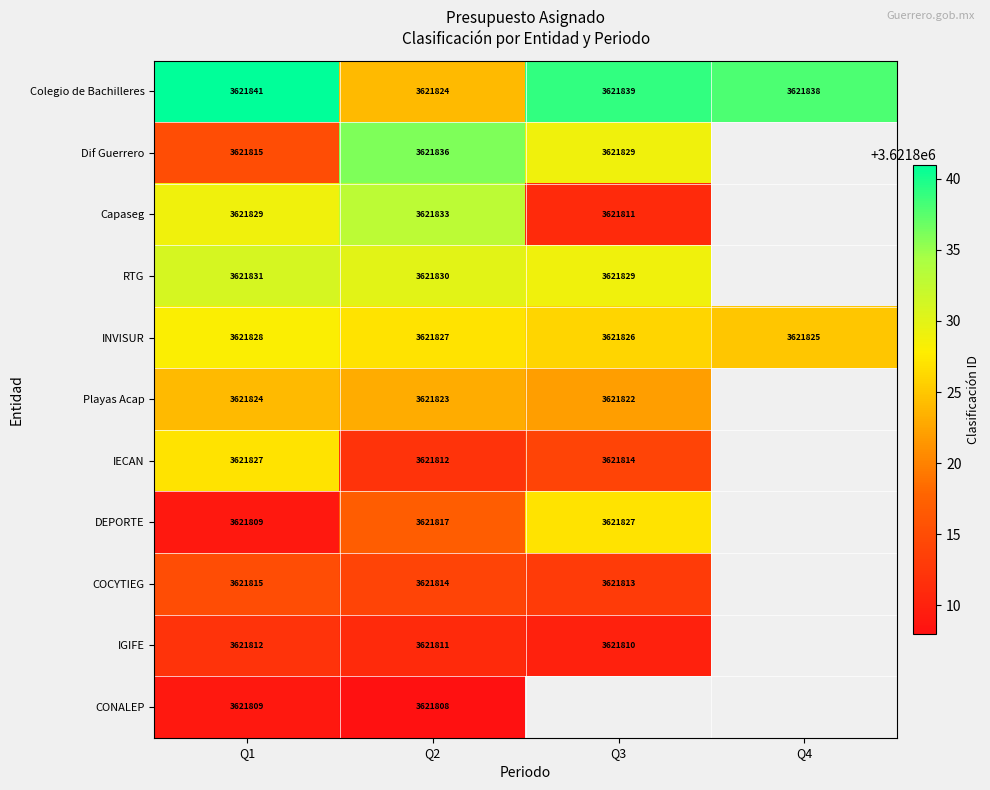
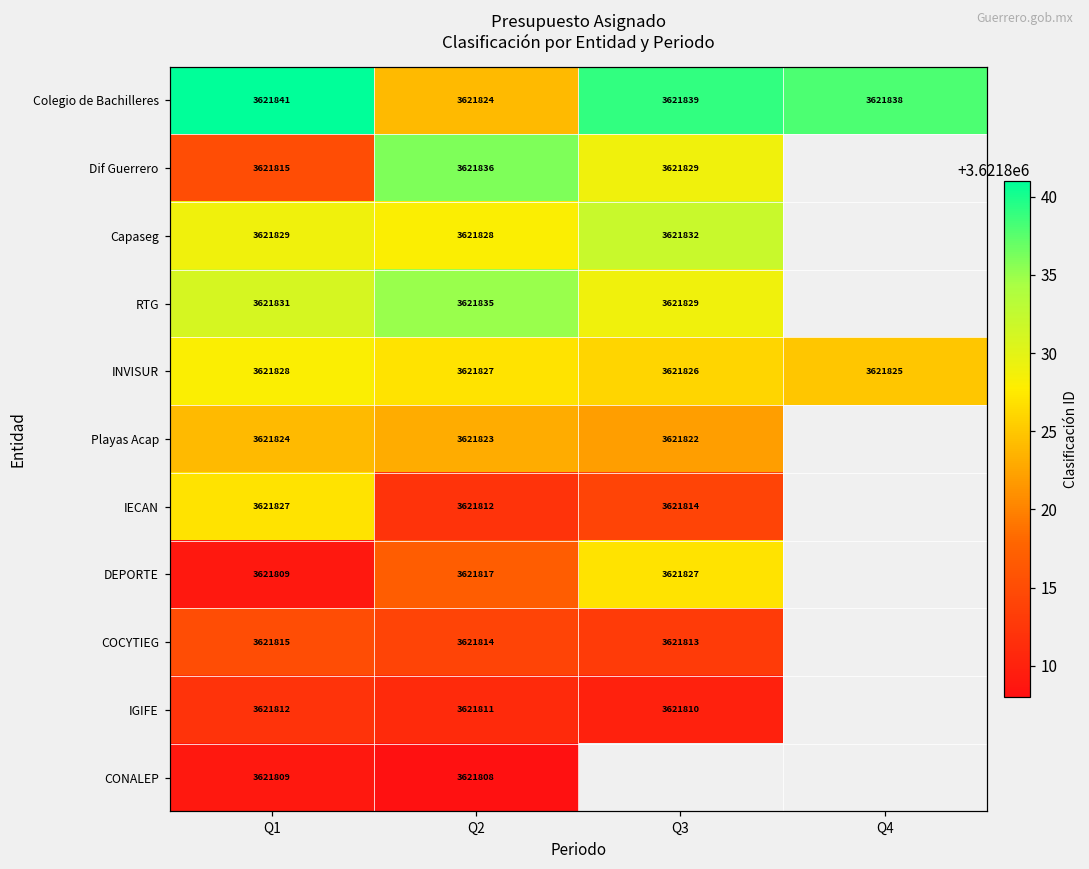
Capaseg, Q2: 3621833 -> 3621828
Capaseg, Q3: 3621811 -> 3621832
RTG, Q2: 3621830 -> 3621835
